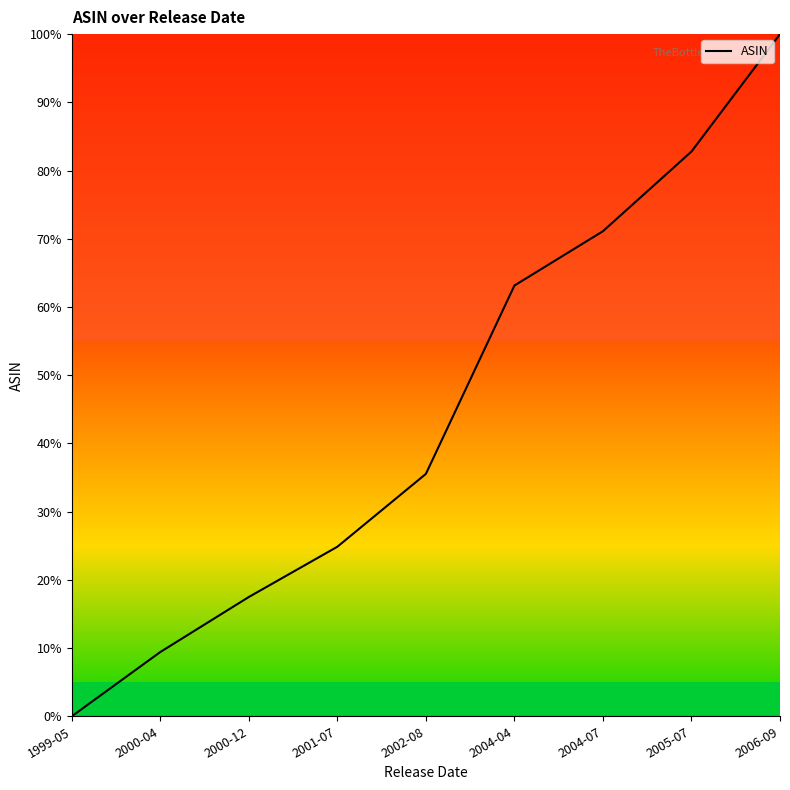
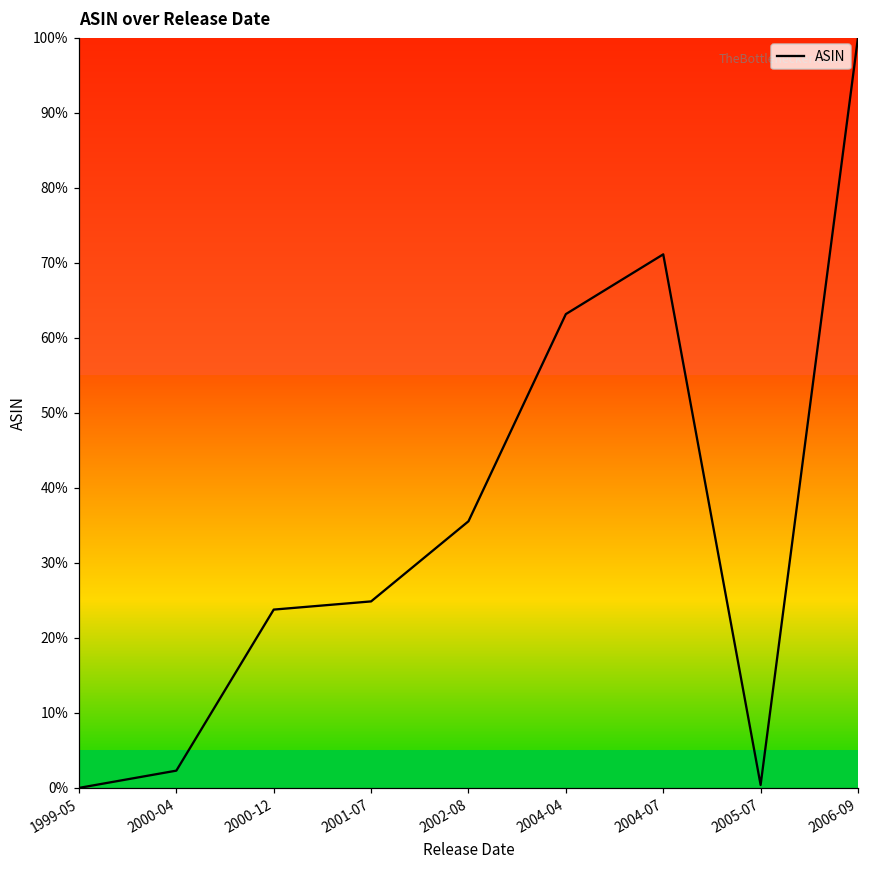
ASIN, 2000-04: 9% -> 2%
ASIN, 2000-12: 17% -> 24%
ASIN, 2005-07: 83% -> 0%
